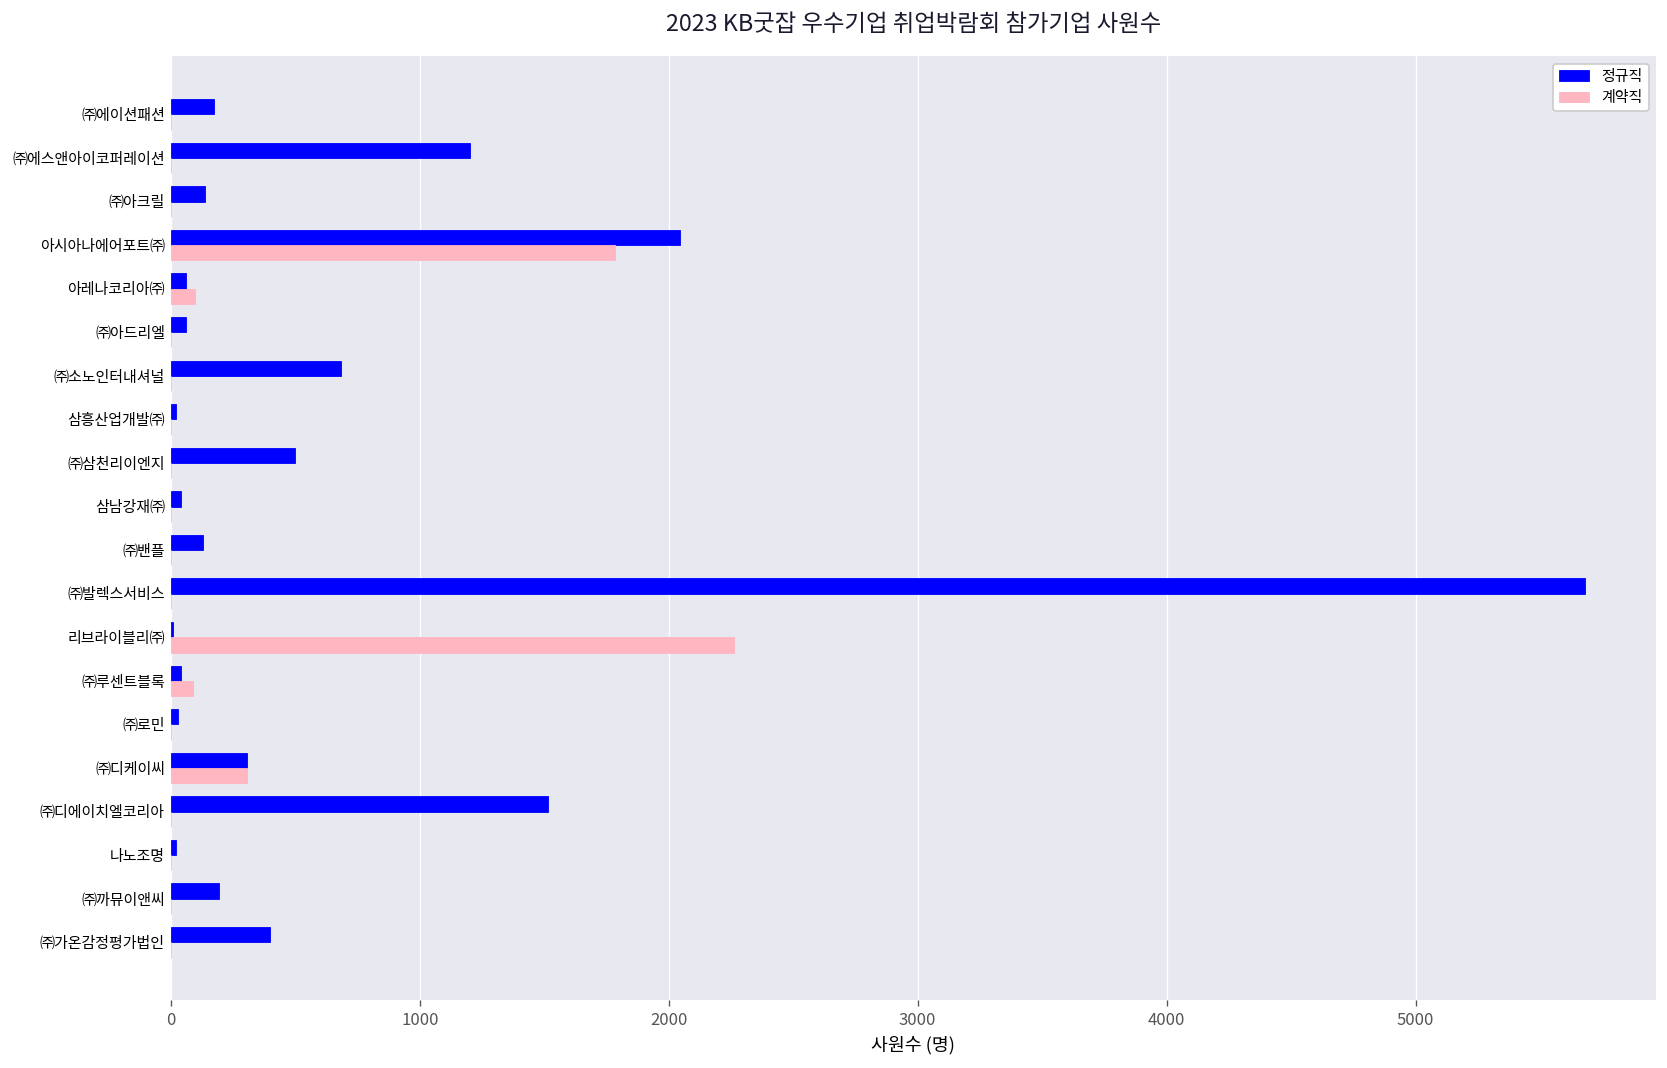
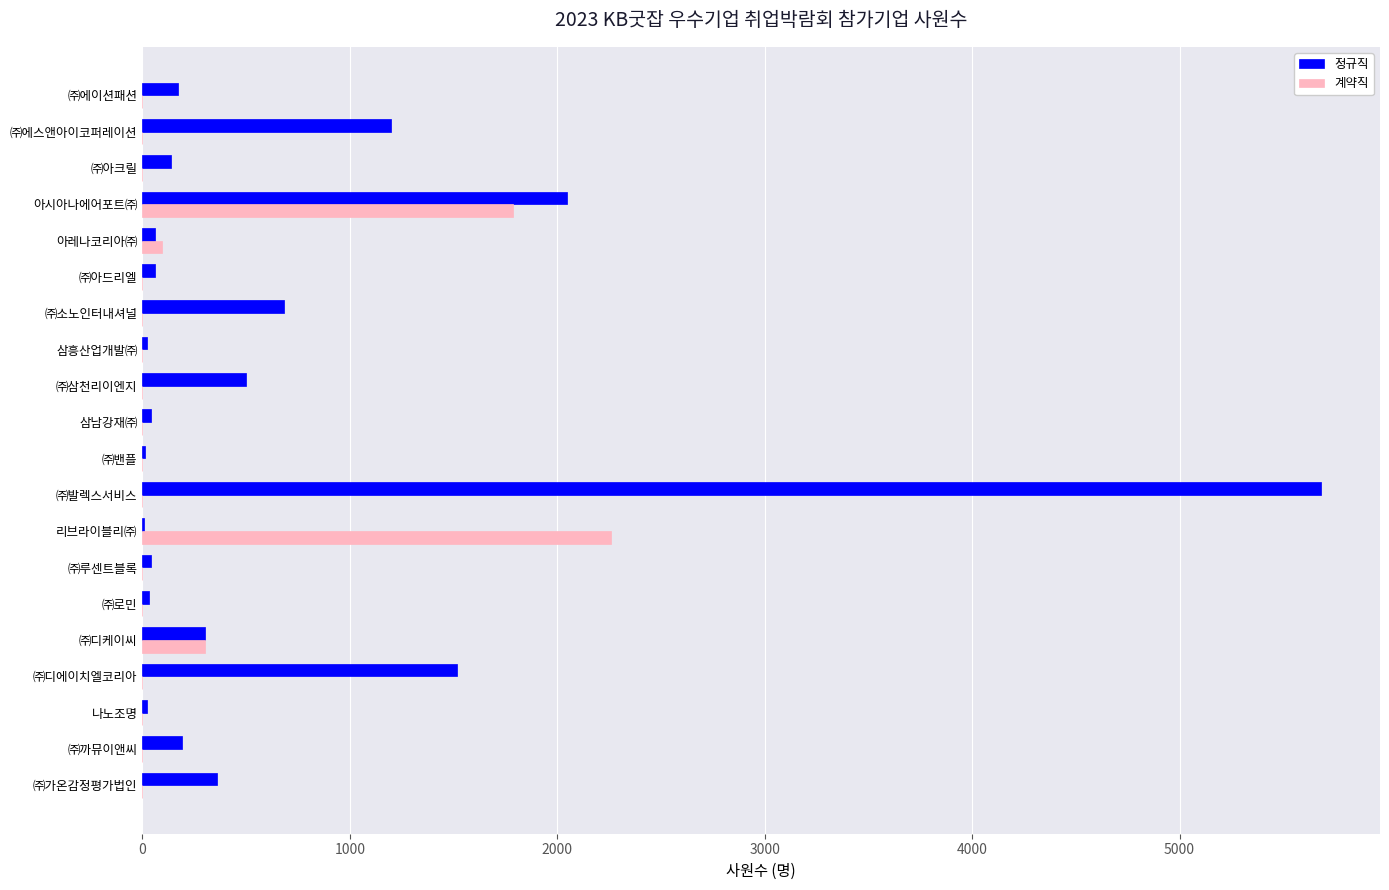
정규직, ㈜밴플: 130 -> 10
계약직, ㈜루센트블록: 90 -> 0
정규직, ㈜가온감정평가법인: 400 -> 360
